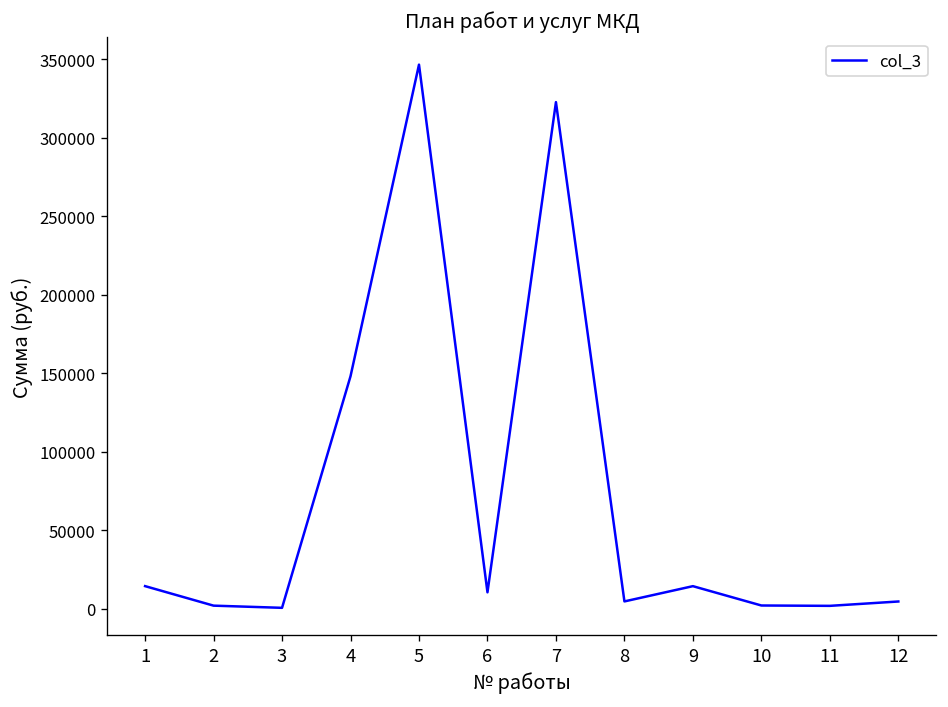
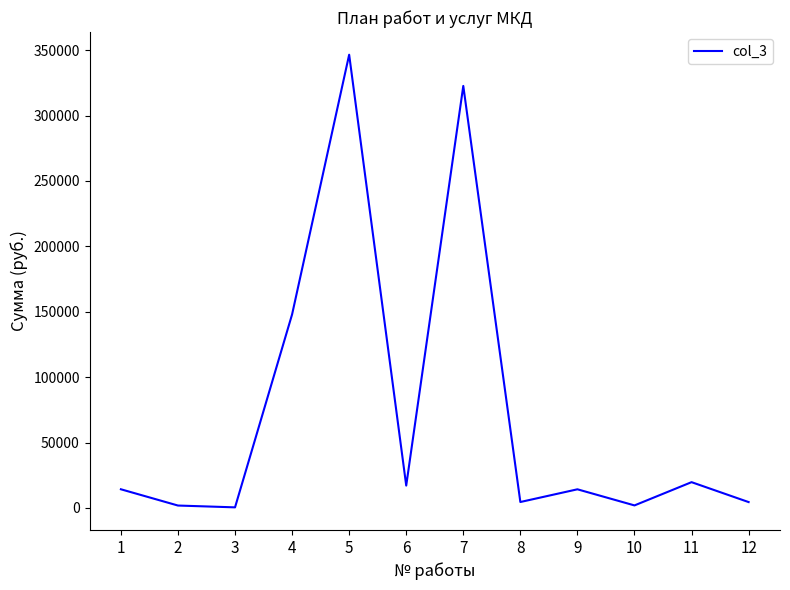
6: 10000 -> 17000
11: 2000 -> 20000
